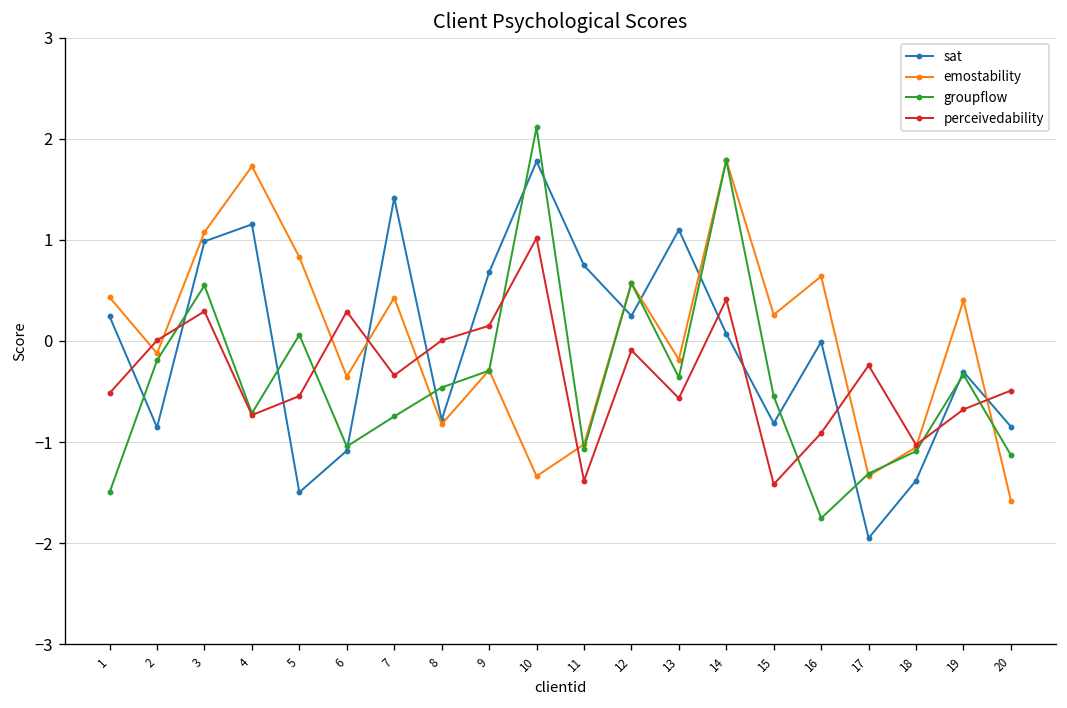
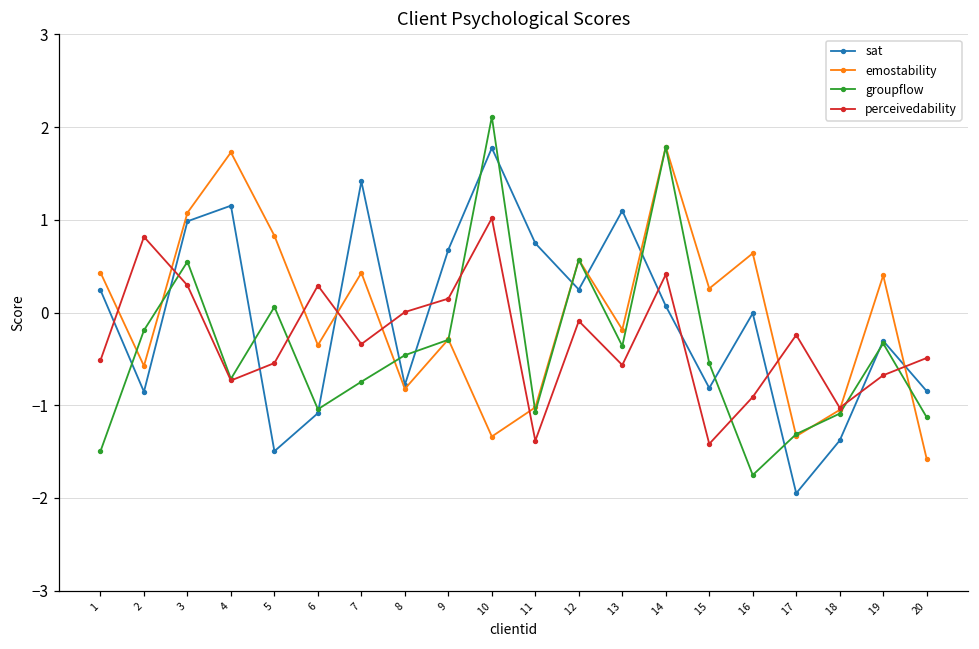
emostability, 2: -0.1 -> -0.6
perceivedability, 2: 0.0 -> 0.8
